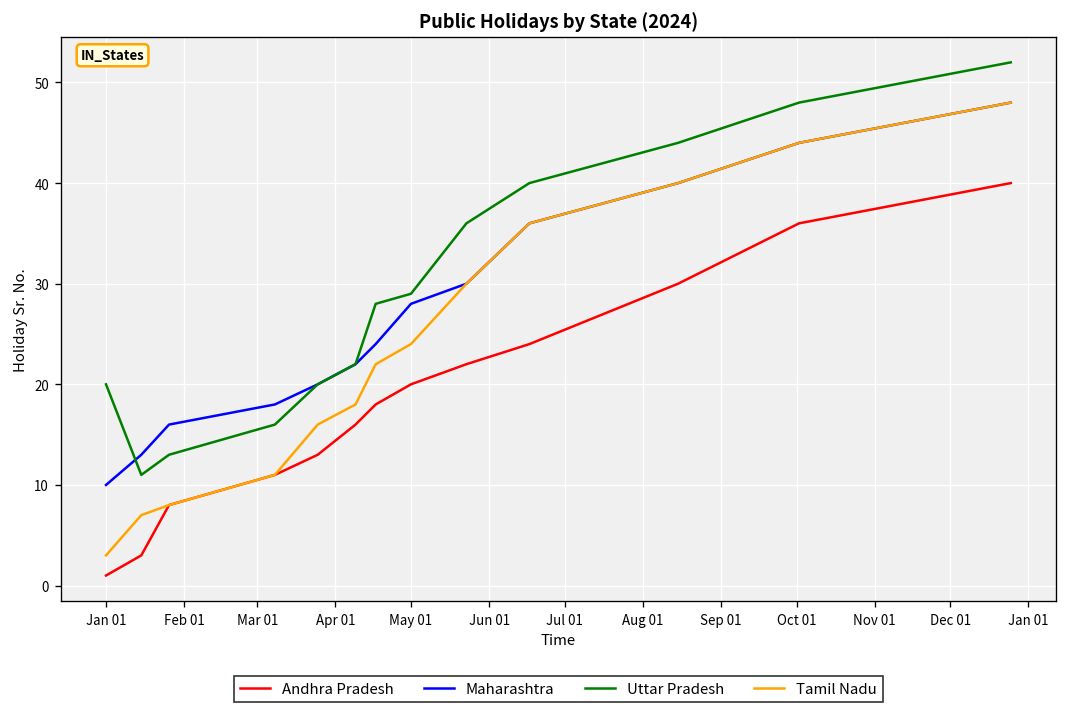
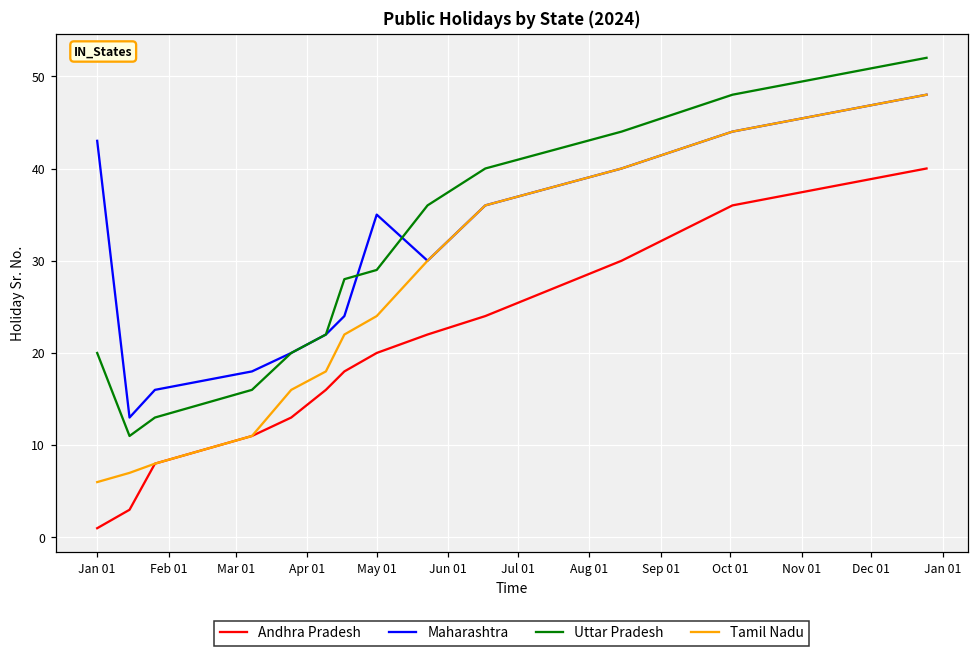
Maharashtra, Jan 01: 10 -> 43
Tamil Nadu, Jan 01: 3 -> 6
Maharashtra, May 01: 28 -> 35
